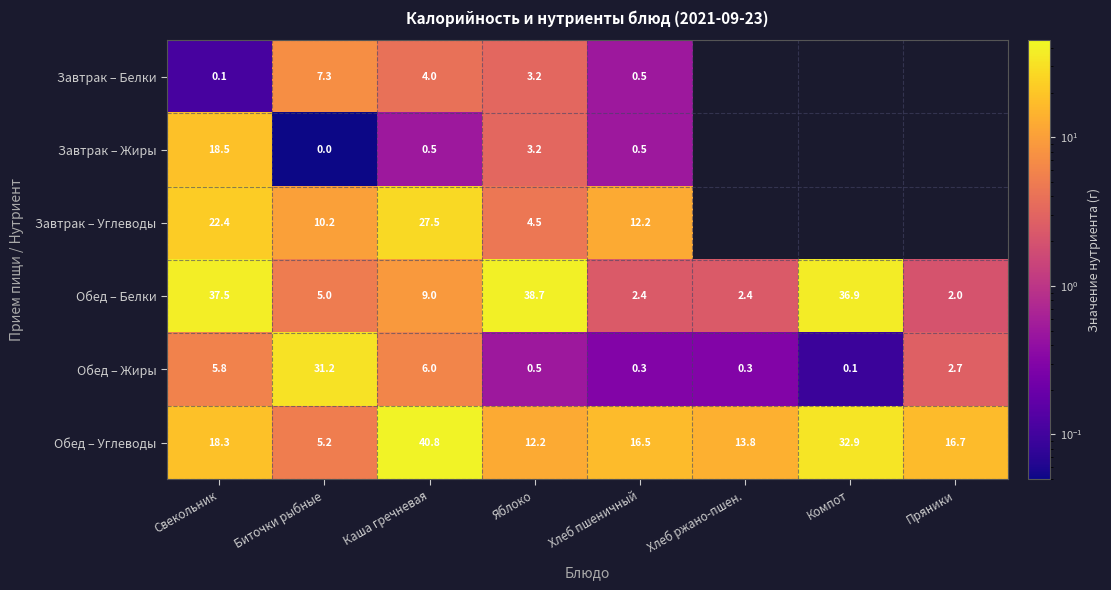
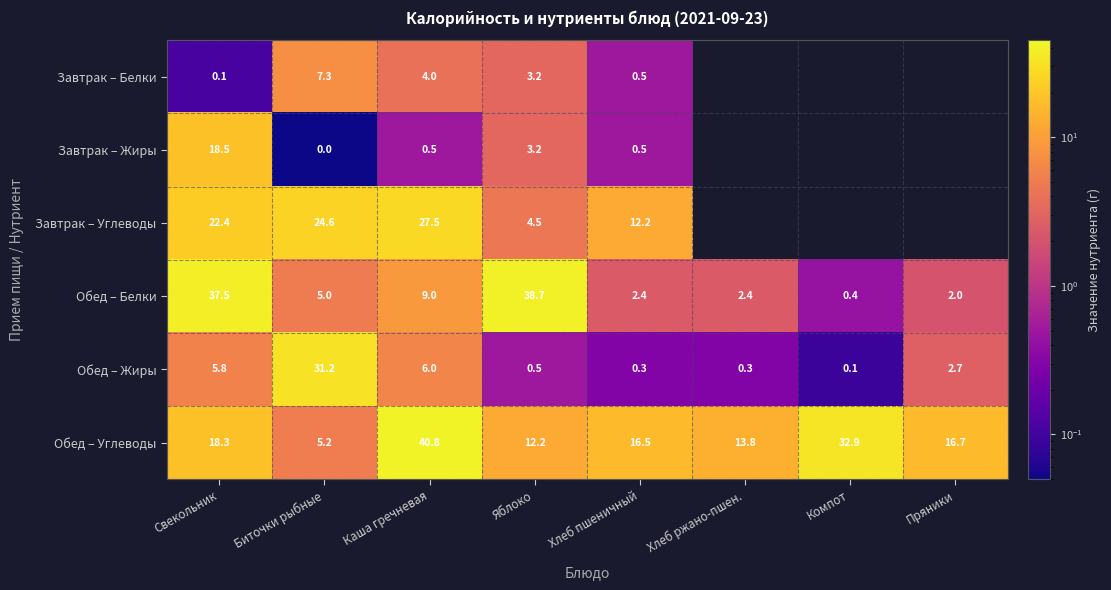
Завтрак – Углеводы, Биточки рыбные: 10.2 -> 24.6
Обед – Белки, Компот: 36.9 -> 0.4
